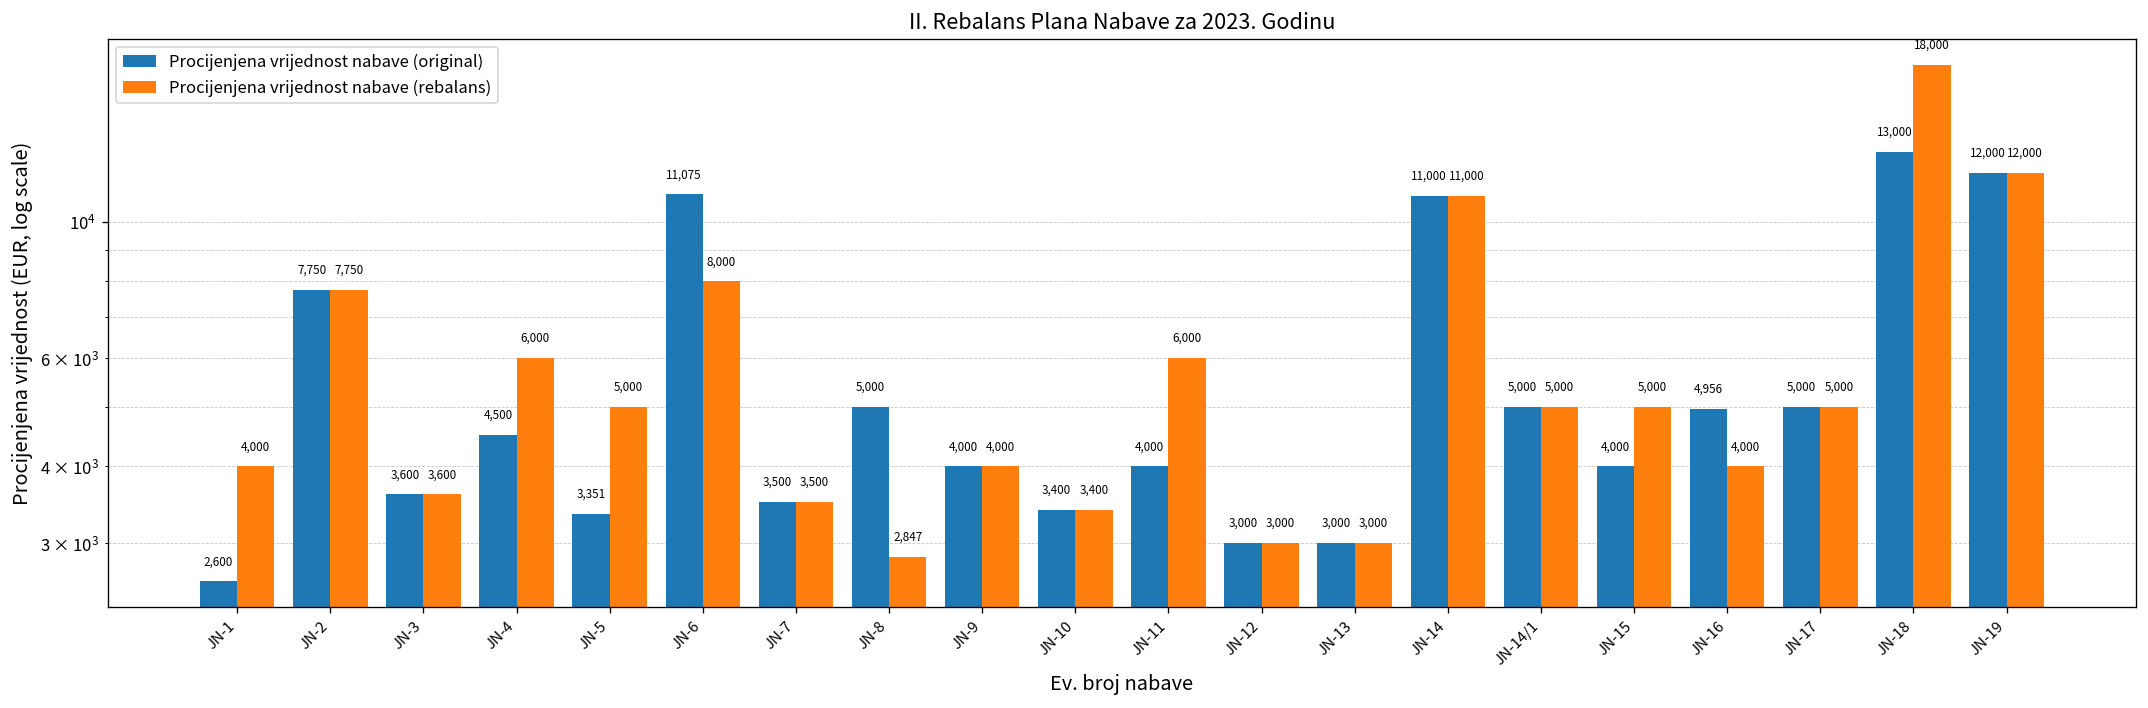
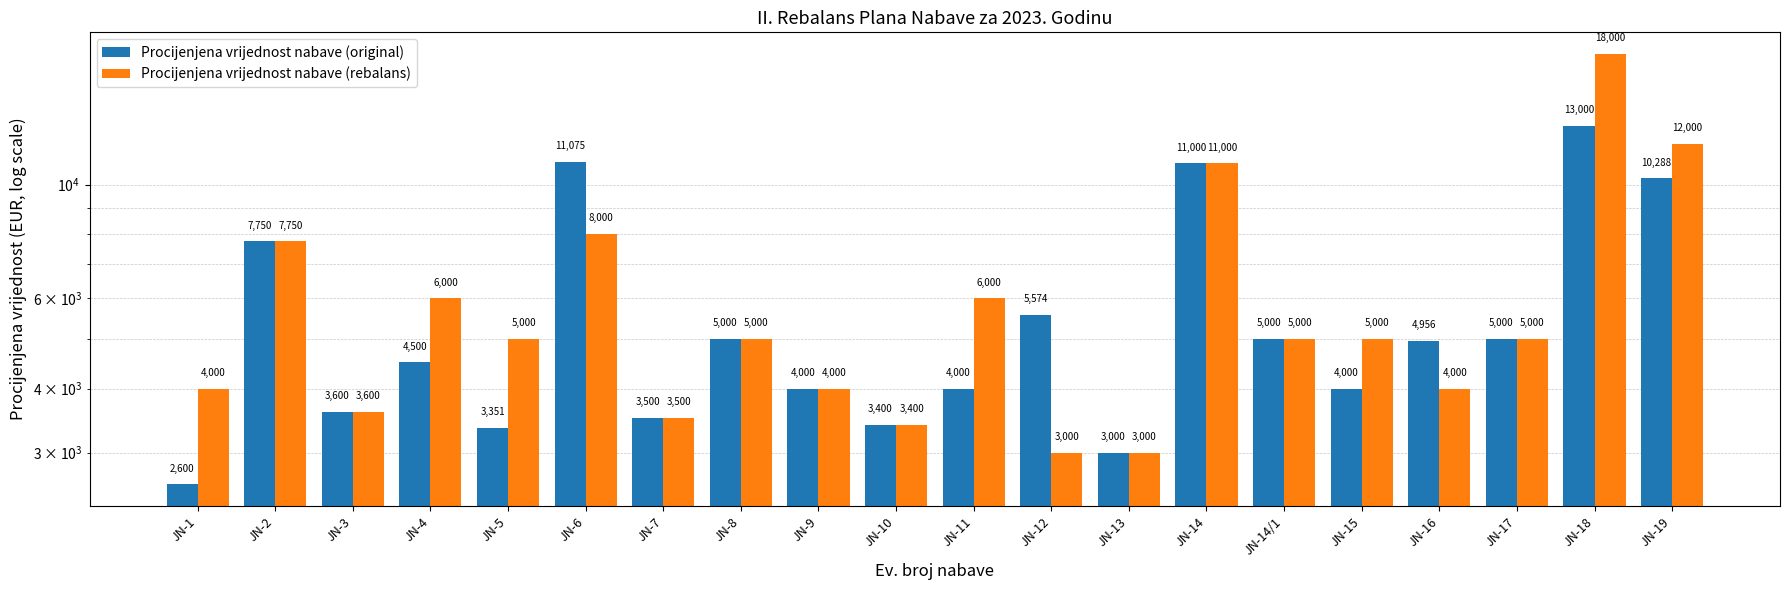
Procijenjena vrijednost nabave (rebalans), JN-8: 2,847 -> 5,000
Procijenjena vrijednost nabave (original), JN-12: 3,000 -> 5,574
Procijenjena vrijednost nabave (original), JN-19: 12,000 -> 10,288
